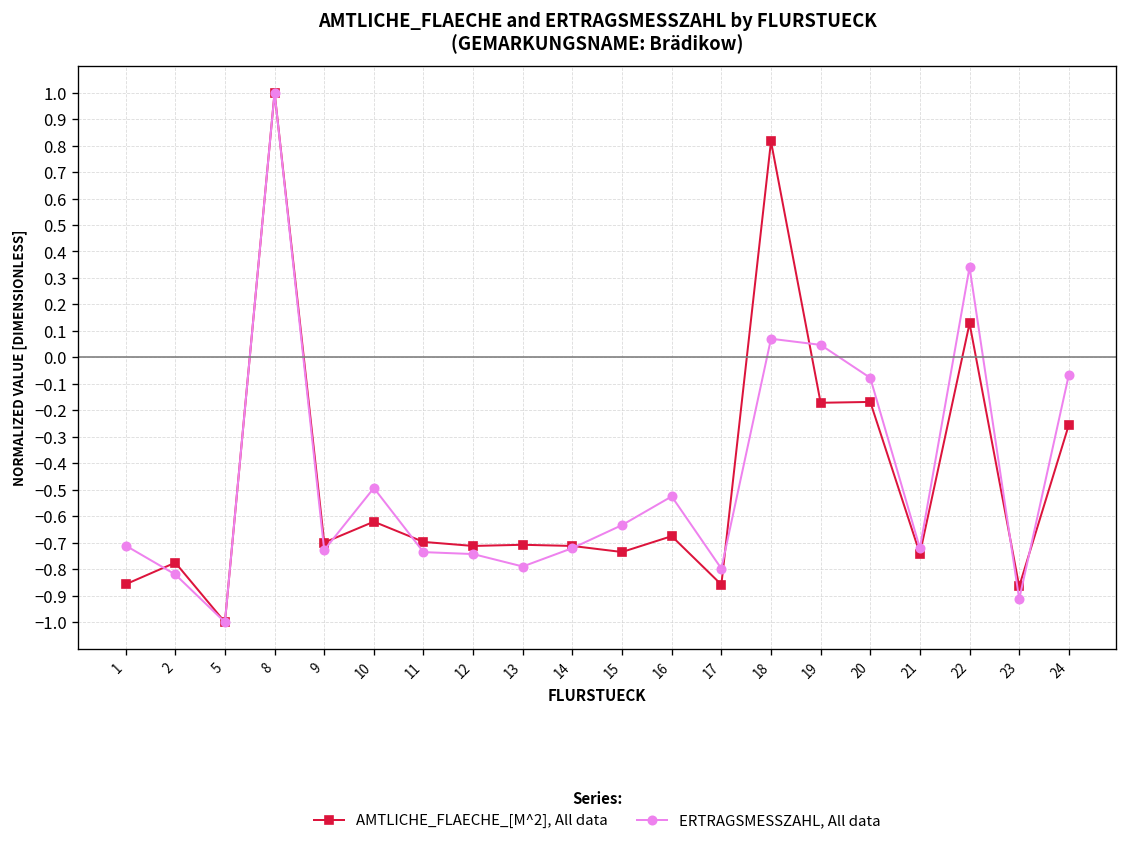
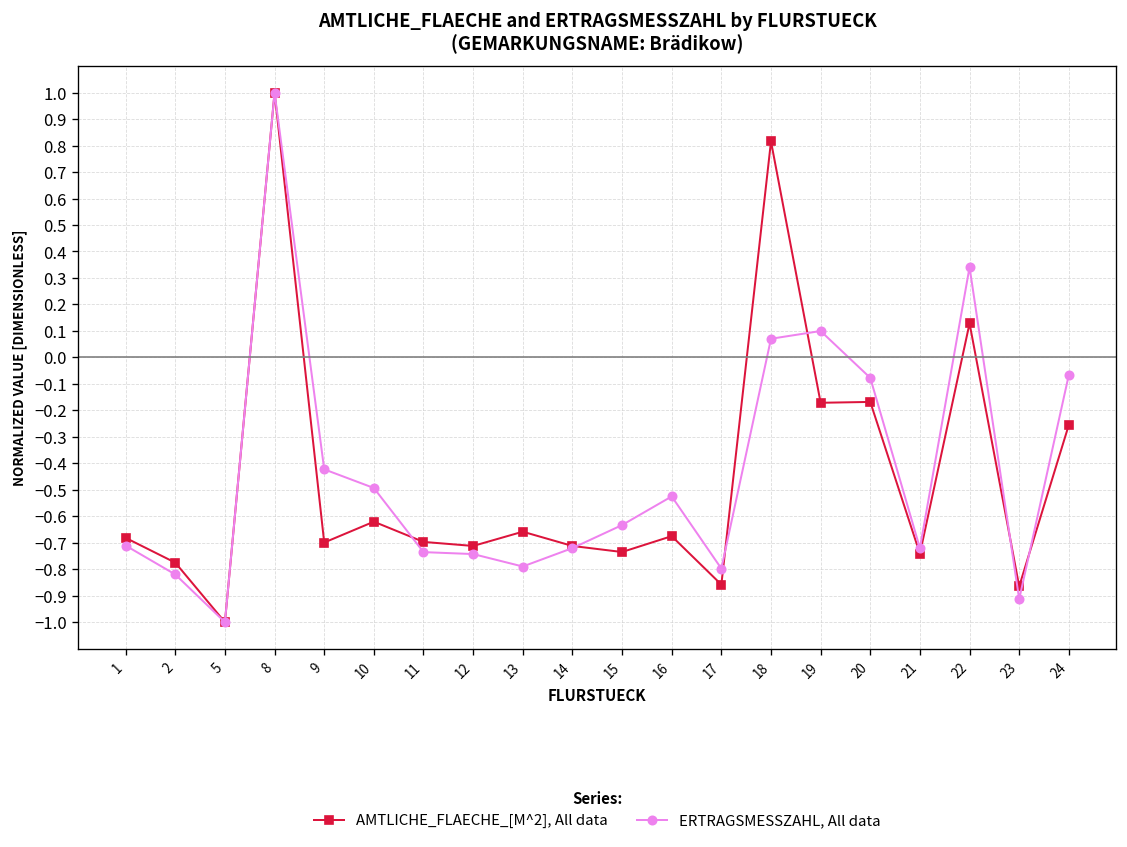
AMTLICHE_FLAECHE_[M^2], All data, 1: -0.86 -> -0.68
ERTRAGSMESSZAHL, All data, 9: -0.73 -> -0.42
AMTLICHE_FLAECHE_[M^2], All data, 13: -0.71 -> -0.66
ERTRAGSMESSZAHL, All data, 19: 0.05 -> 0.10
